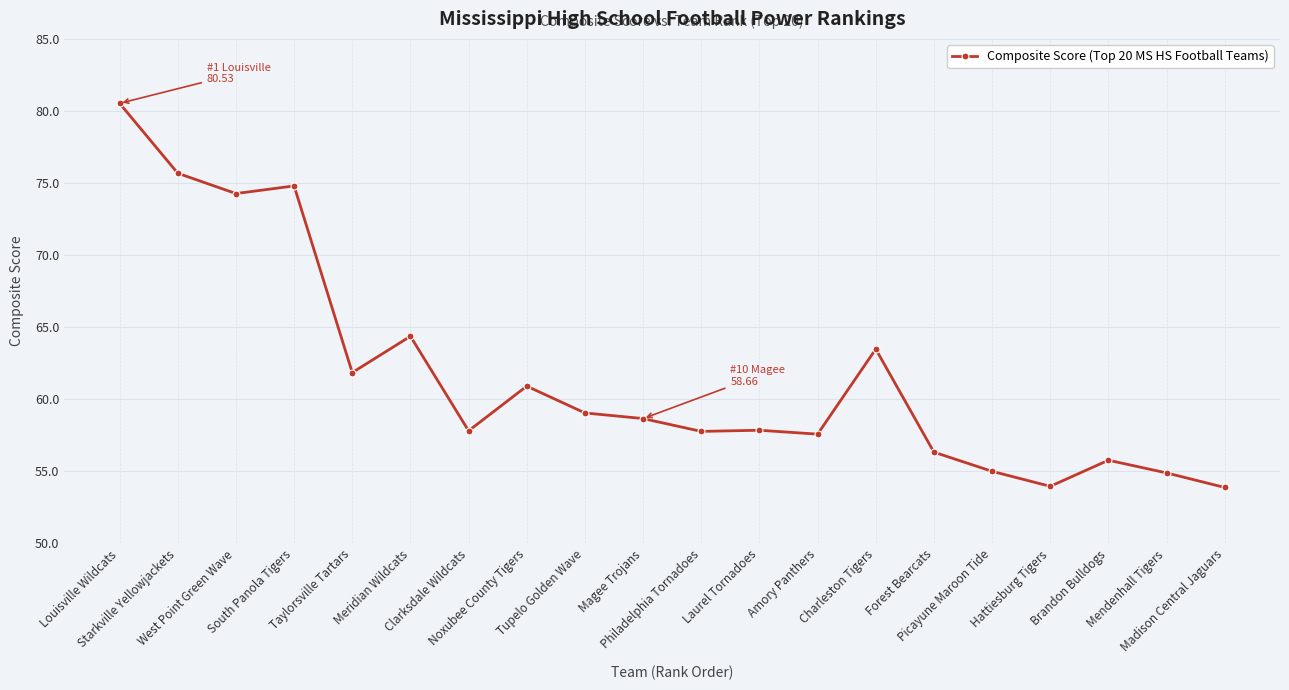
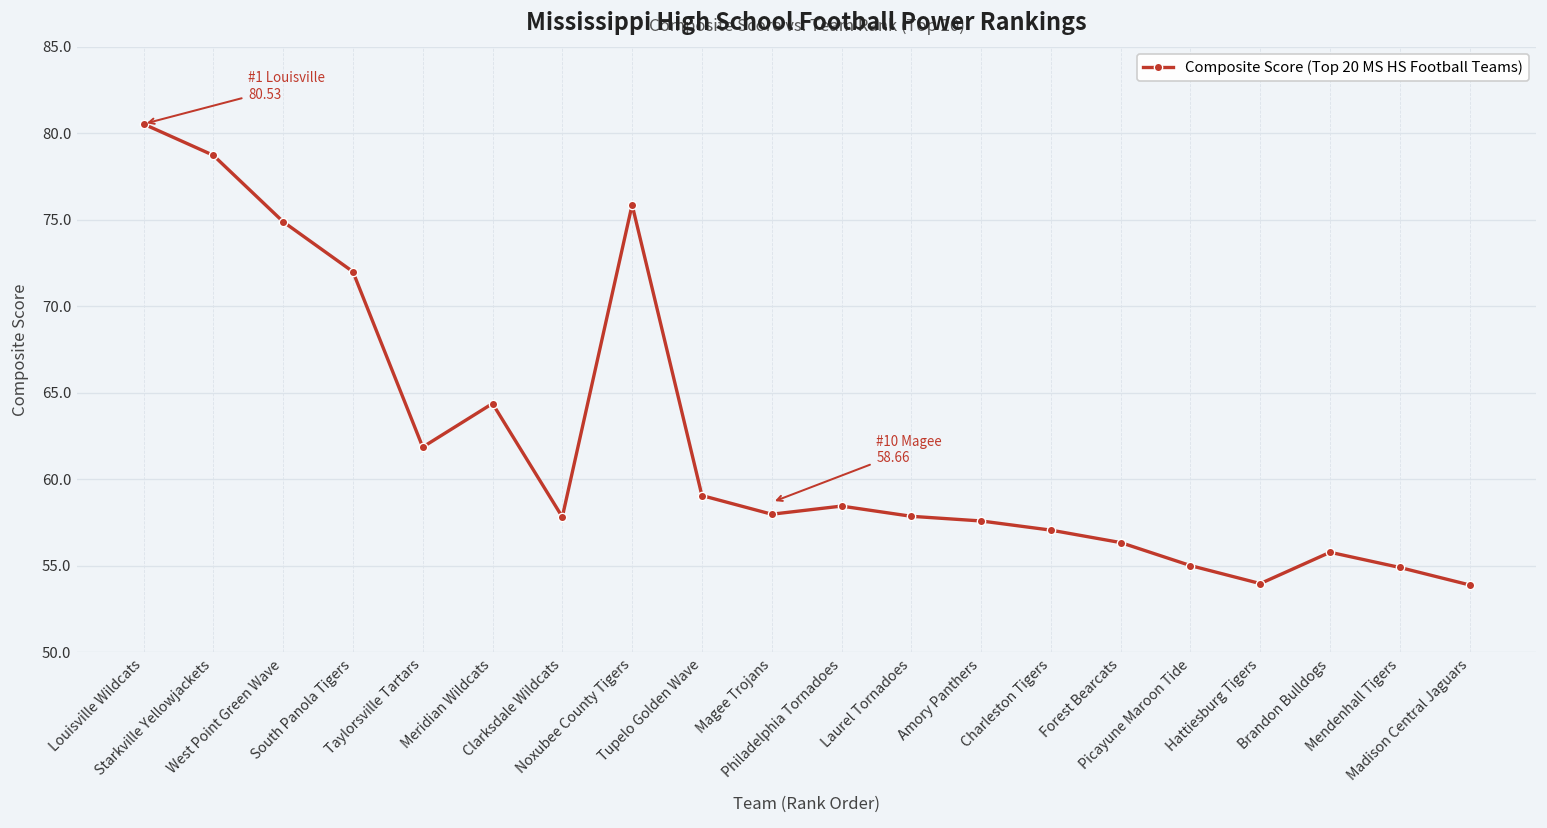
Starkville Yellowjackets: 75.7 -> 78.7
West Point Green Wave: 74.3 -> 74.9
South Panola Tigers: 74.8 -> 72.0
Noxubee County Tigers: 60.9 -> 75.9
Magee Trojans: 58.7 -> 58.0
Philadelphia Tornadoes: 57.8 -> 58.4
Charleston Tigers: 63.5 -> 57.1
